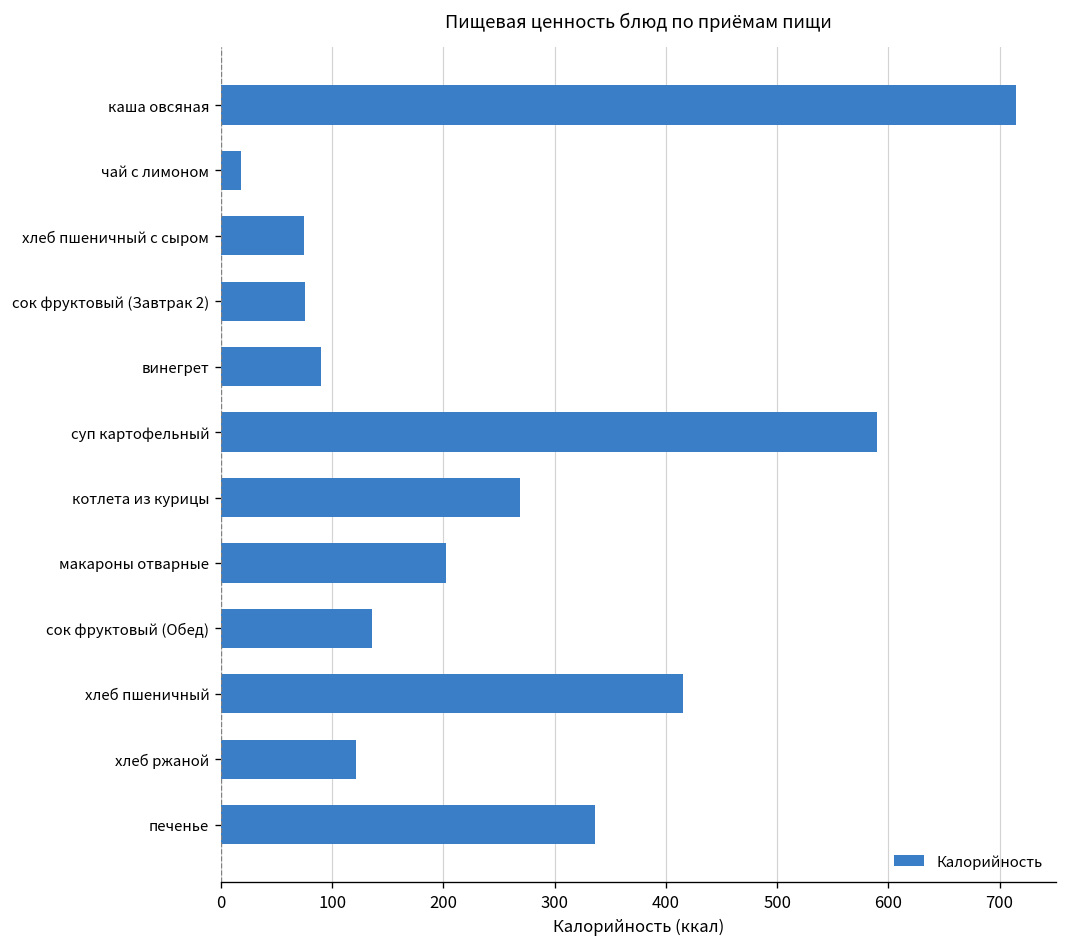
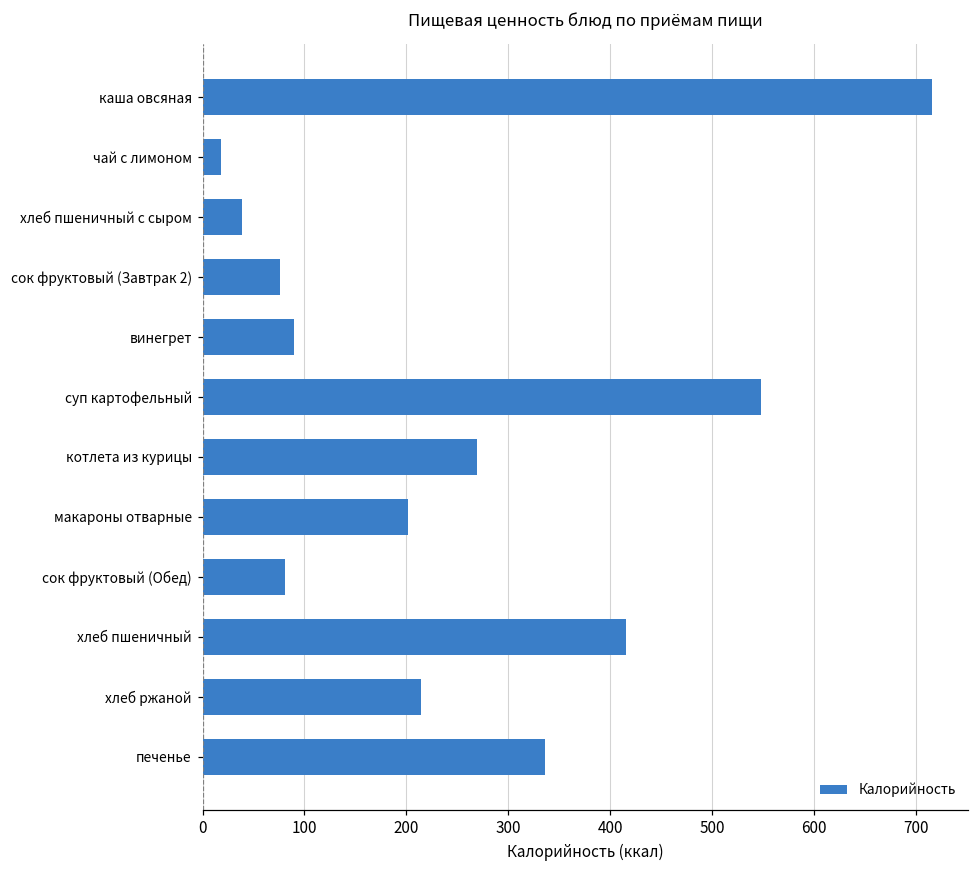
хлеб пшеничный с сыром: 80 -> 40
суп картофельный: 590 -> 550
сок фруктовый (Обед): 140 -> 80
хлеб ржаной: 120 -> 210
